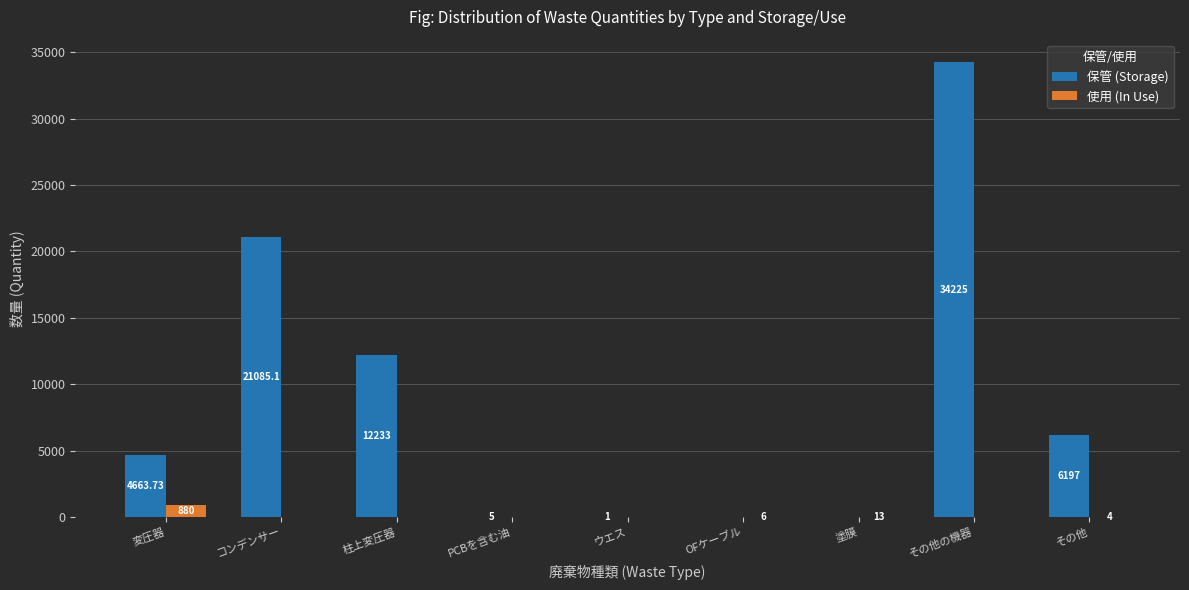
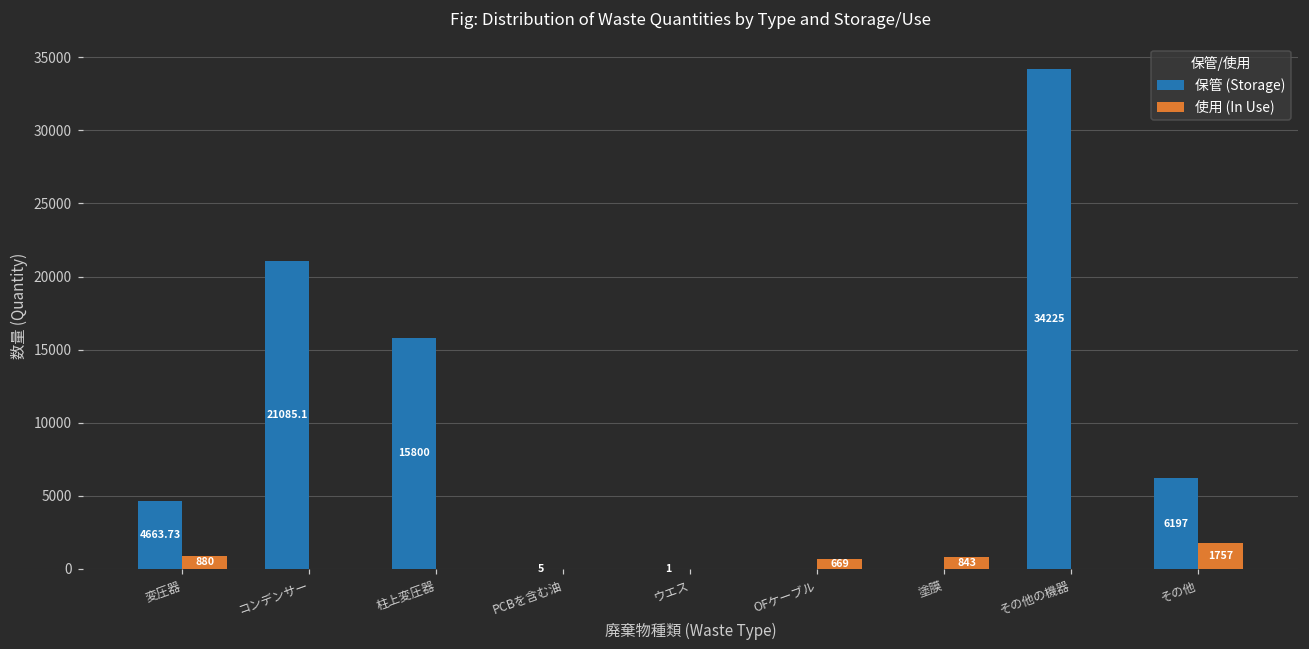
保管 (Storage), 柱上変圧器: 12233 -> 15800
使用 (In Use), OFケーブル: 6 -> 669
使用 (In Use), 塗膜: 13 -> 843
使用 (In Use), その他: 4 -> 1757
